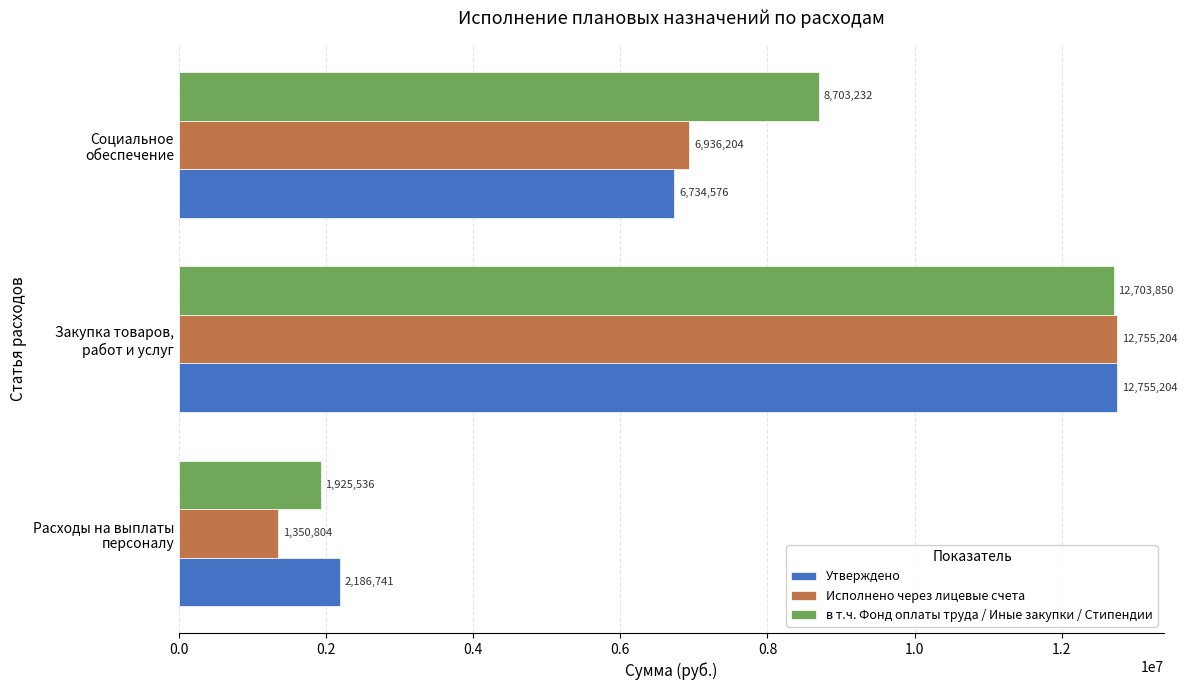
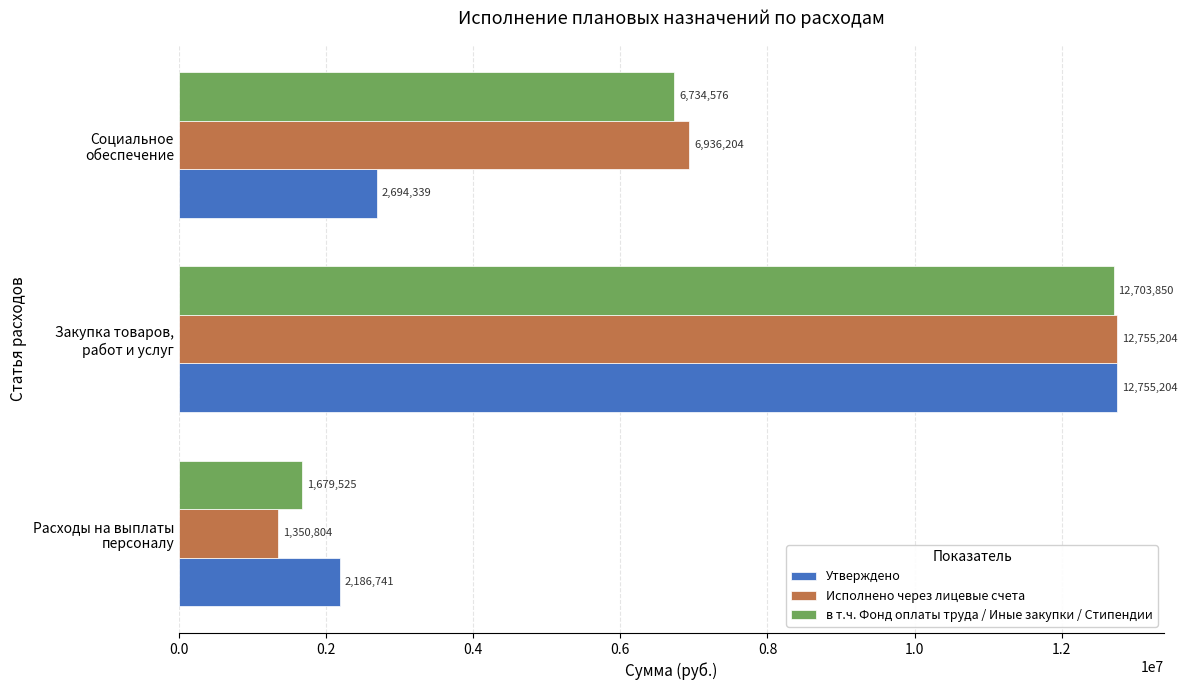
в т.ч. Фонд оплаты труда / Иные закупки / Стипендии, Социальное обеспечение: 8,703,232 -> 6,734,576
Утверждено, Социальное обеспечение: 6,734,576 -> 2,694,339
в т.ч. Фонд оплаты труда / Иные закупки / Стипендии, Расходы на выплаты персоналу: 1,925,536 -> 1,679,525
